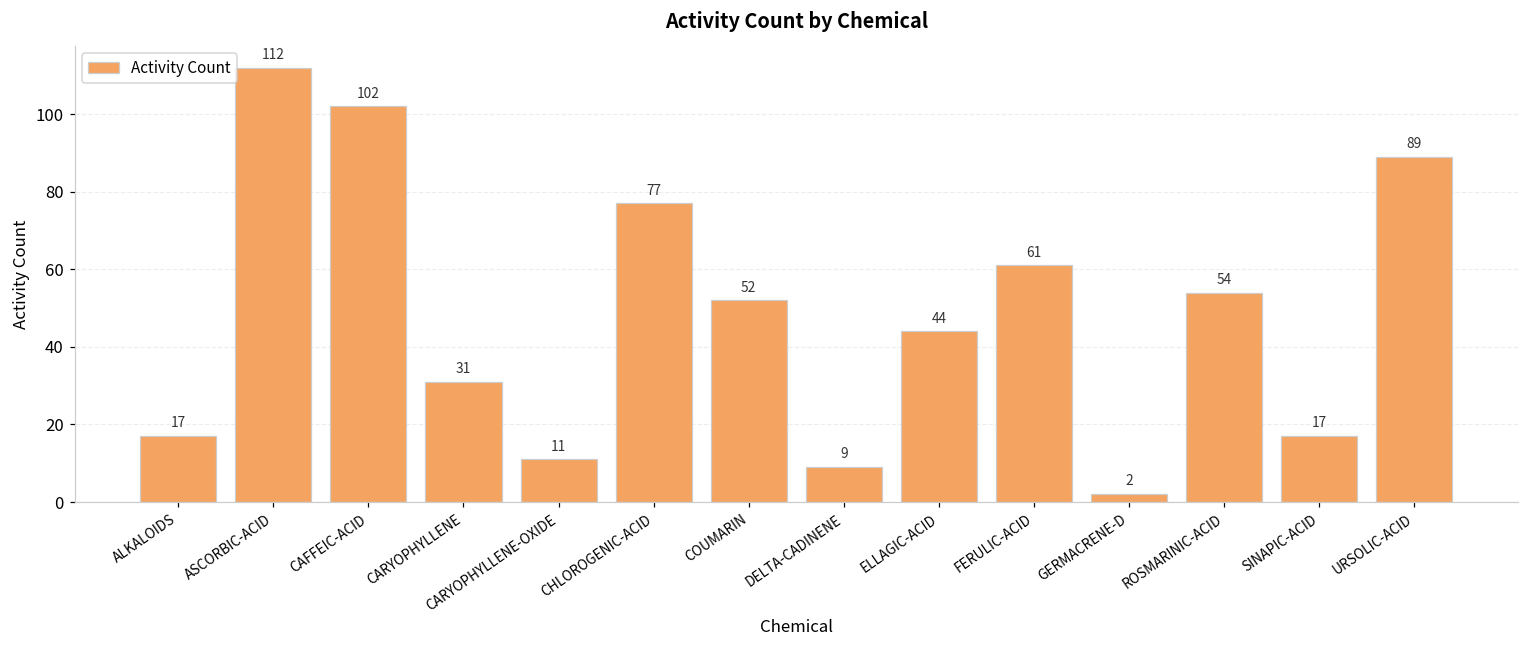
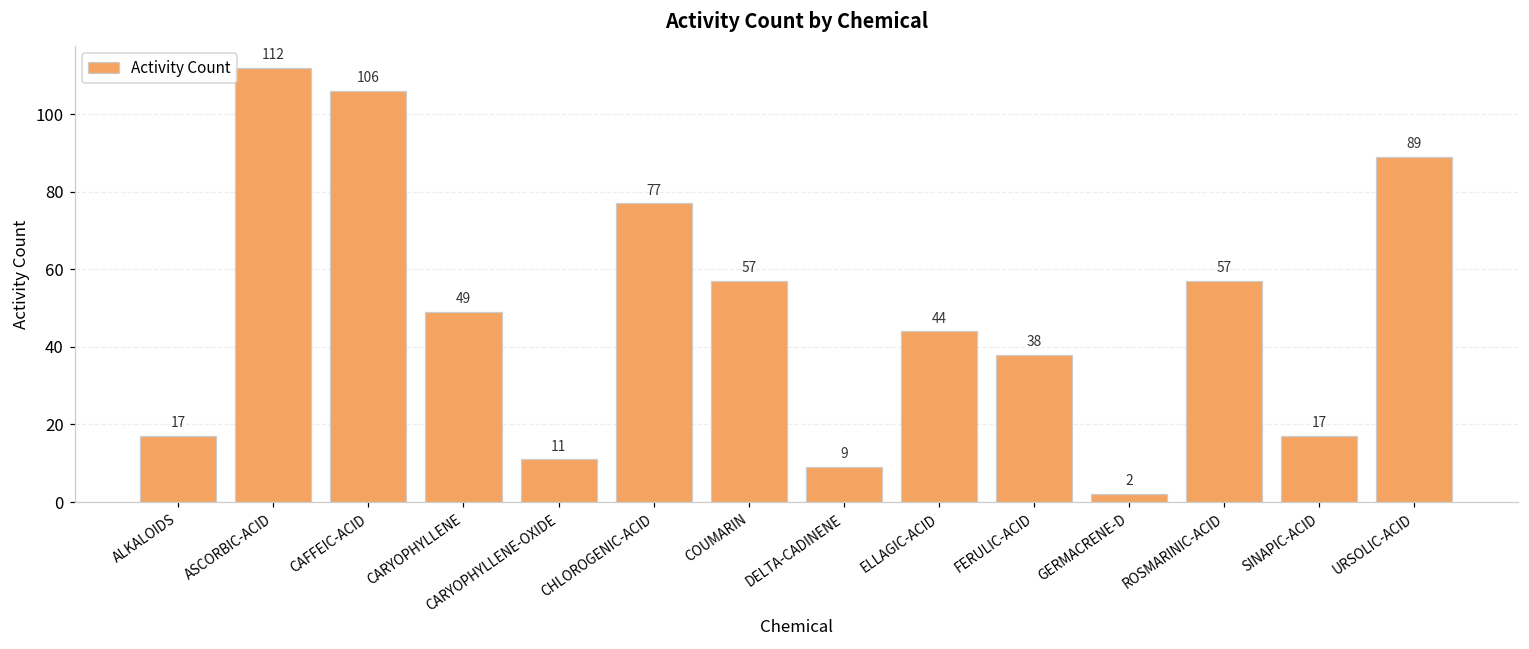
CAFFEIC-ACID: 102 -> 106
CARYOPHYLLENE: 31 -> 49
COUMARIN: 52 -> 57
FERULIC-ACID: 61 -> 38
ROSMARINIC-ACID: 54 -> 57
